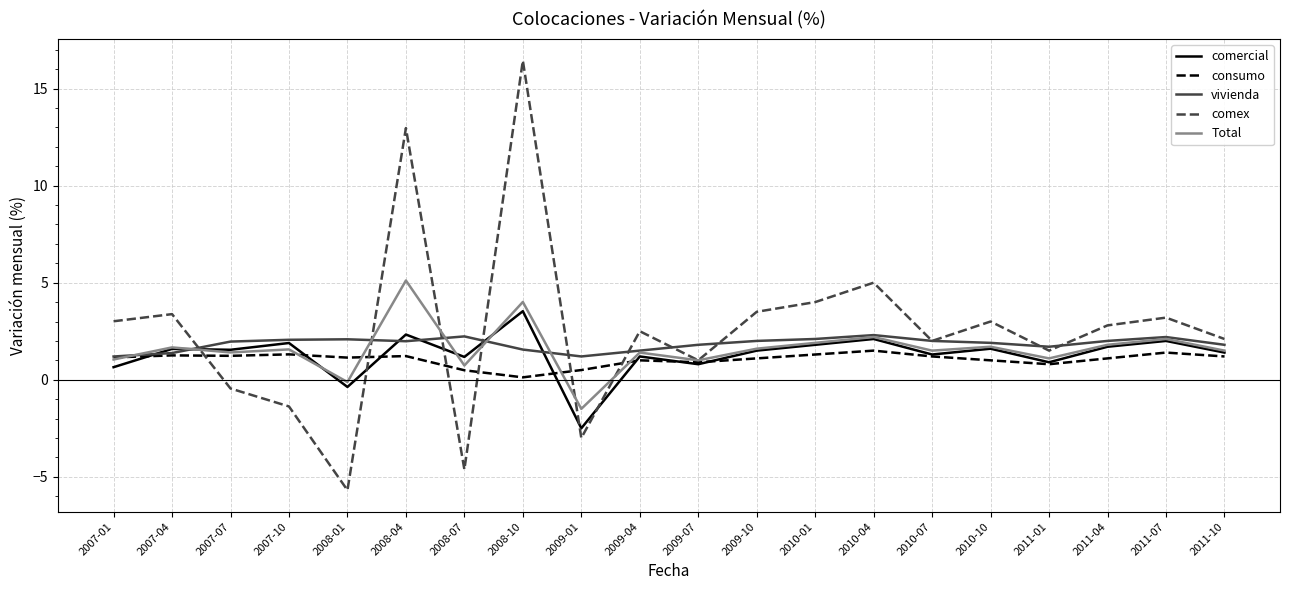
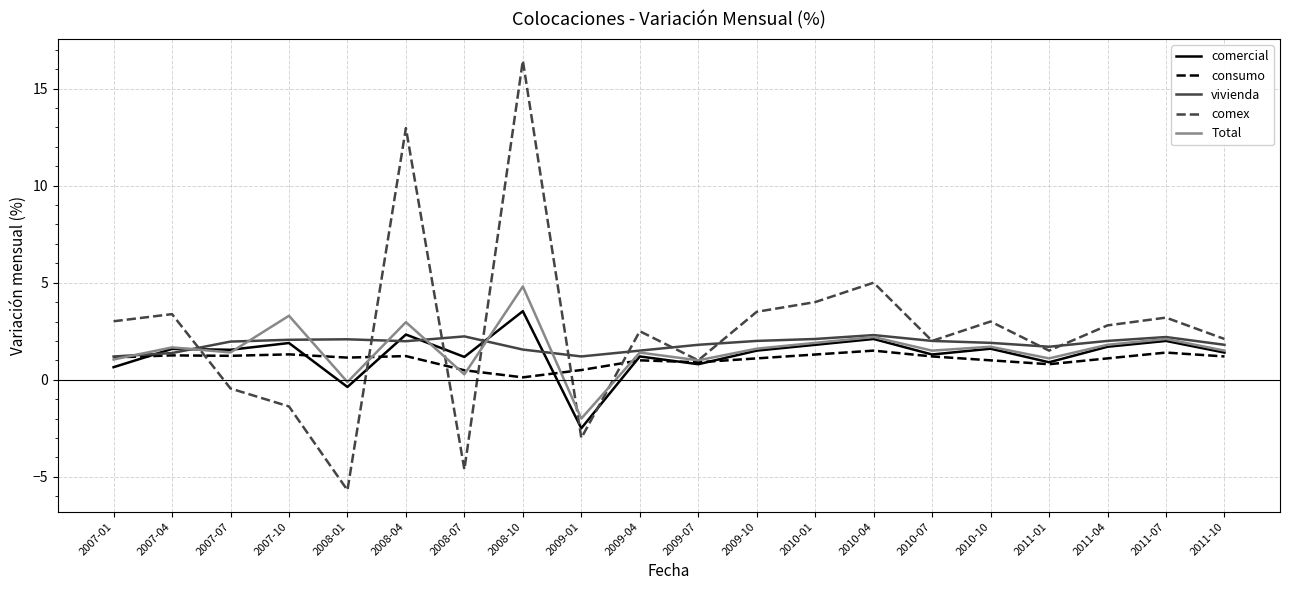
Total, 2007-10: 1.6 -> 3.3
Total, 2008-04: 5.1 -> 3.0
Total, 2008-07: 0.7 -> 0.3
Total, 2008-10: 4.0 -> 4.8
Total, 2009-01: -1.5 -> -2.0
